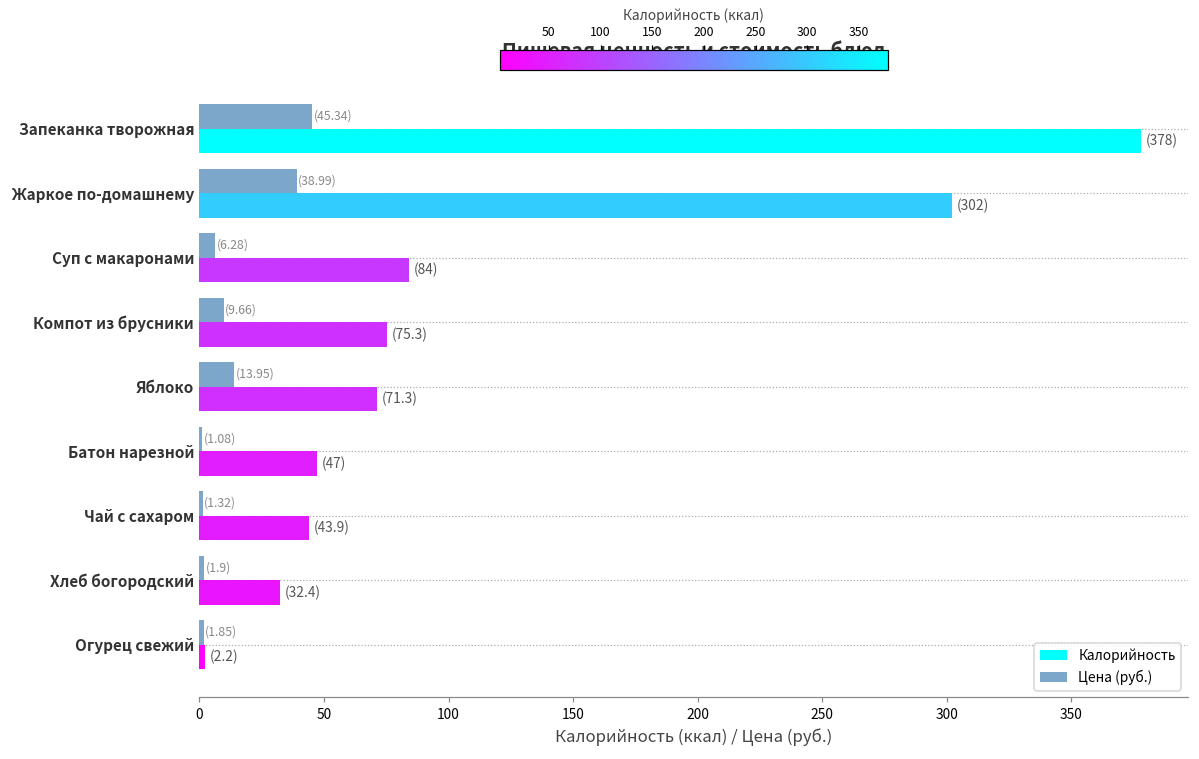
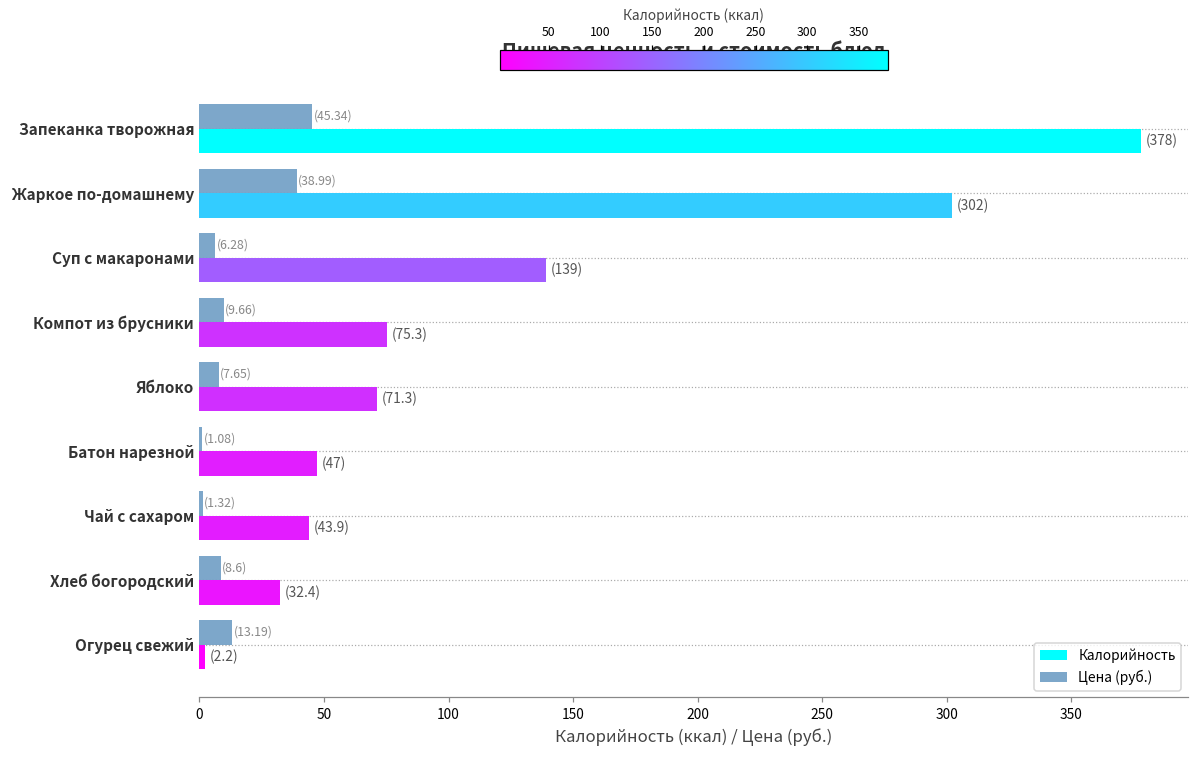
Калорийность, Суп с макаронами: (84) -> (139)
Цена (руб.), Яблоко: (13.95) -> (7.65)
Цена (руб.), Хлеб богородский: (1.9) -> (8.6)
Цена (руб.), Огурец свежий: (1.85) -> (13.19)
